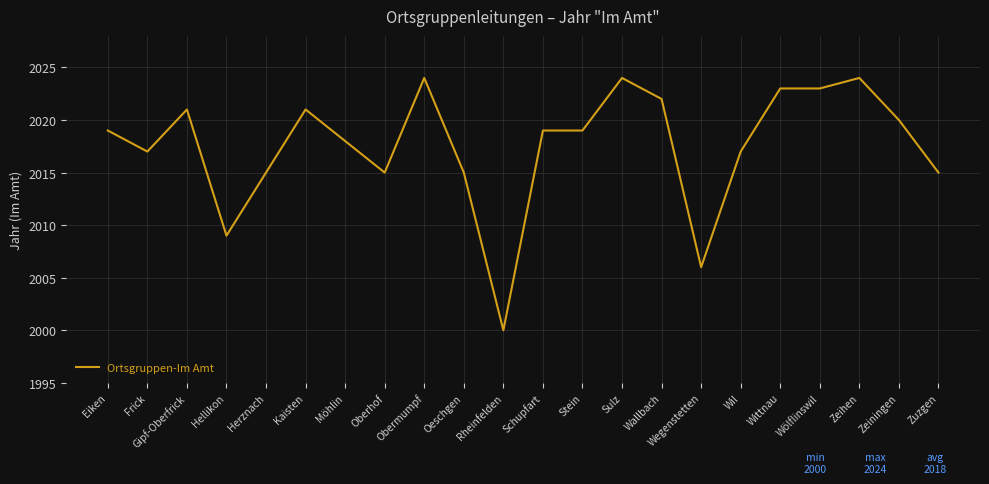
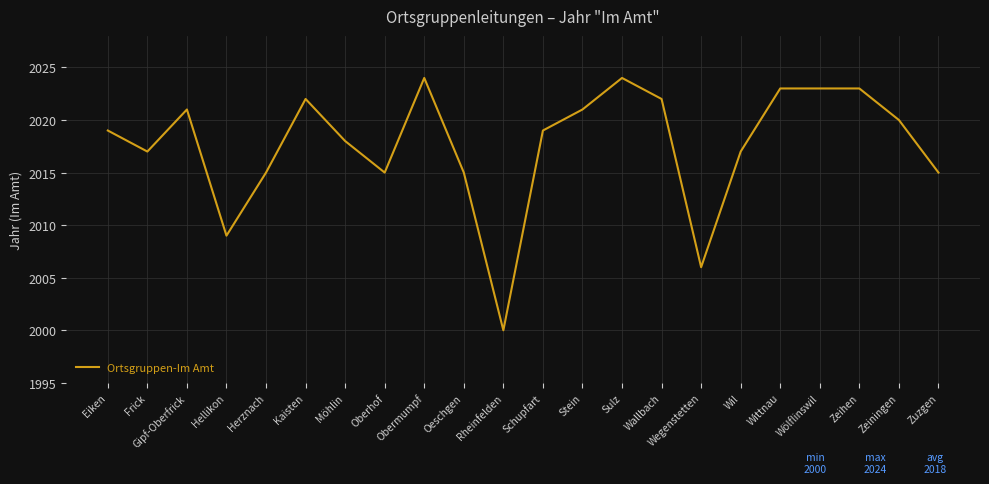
Kaisten: 2021 -> 2022
Stein: 2019 -> 2021
Zeihen: 2024 -> 2023
